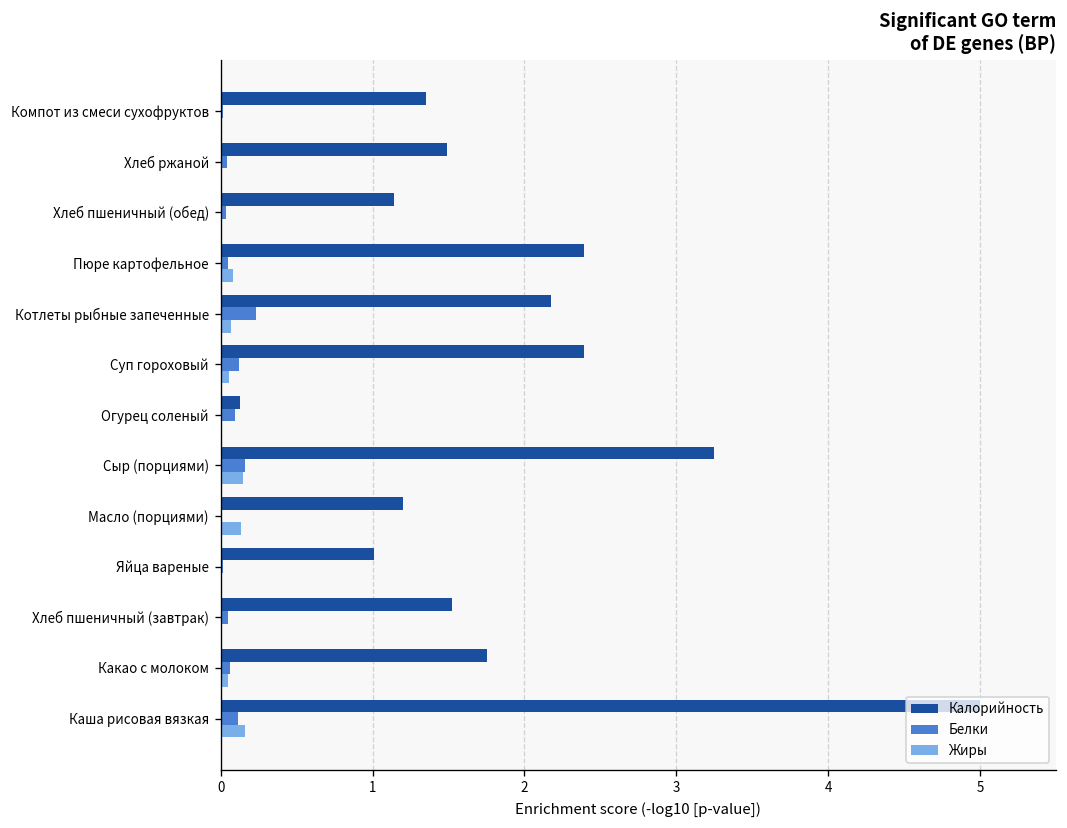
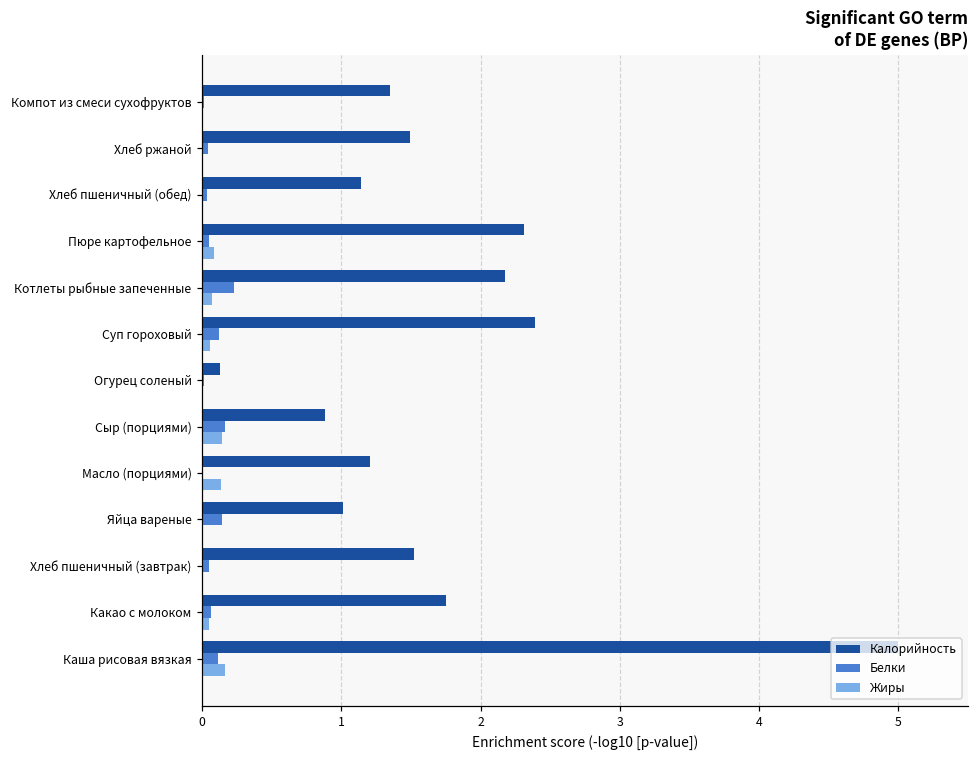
Калорийность, Пюре картофельное: 2.39 -> 2.31
Белки, Огурец соленый: 0.10 -> 0.02
Калорийность, Сыр (порциями): 3.25 -> 0.88
Белки, Яйца вареные: 0.02 -> 0.14
